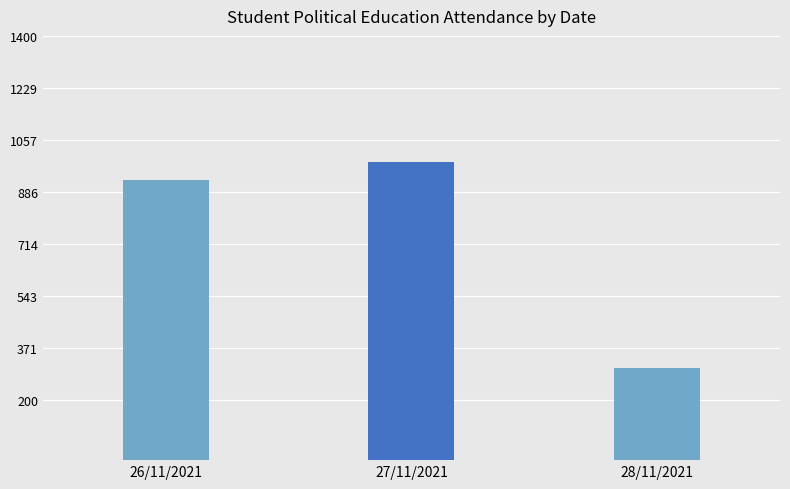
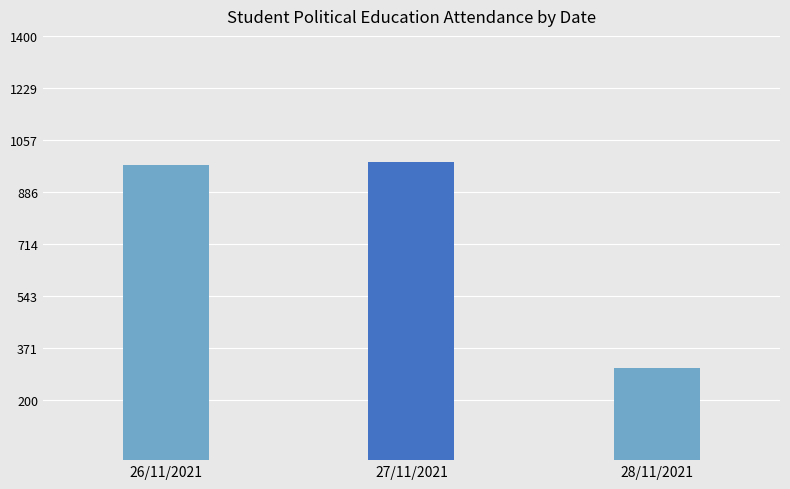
26/11/2021: 920 -> 970
